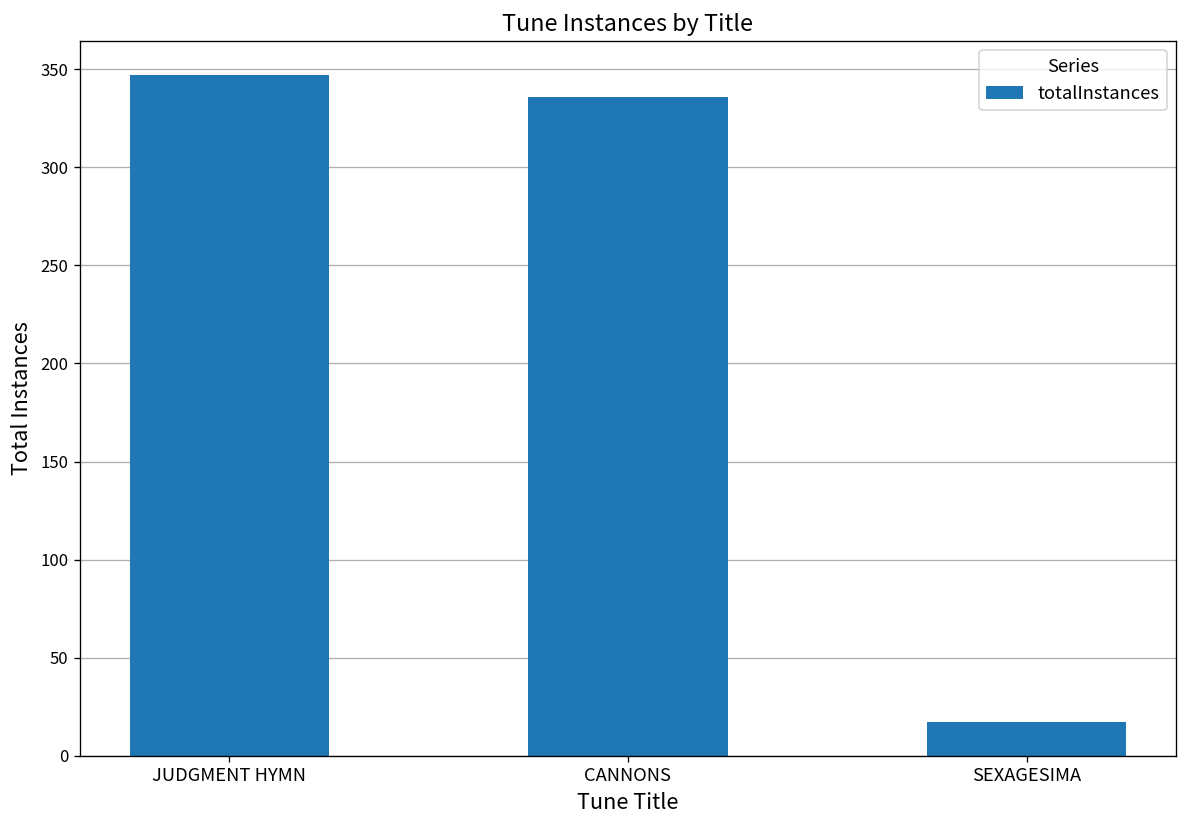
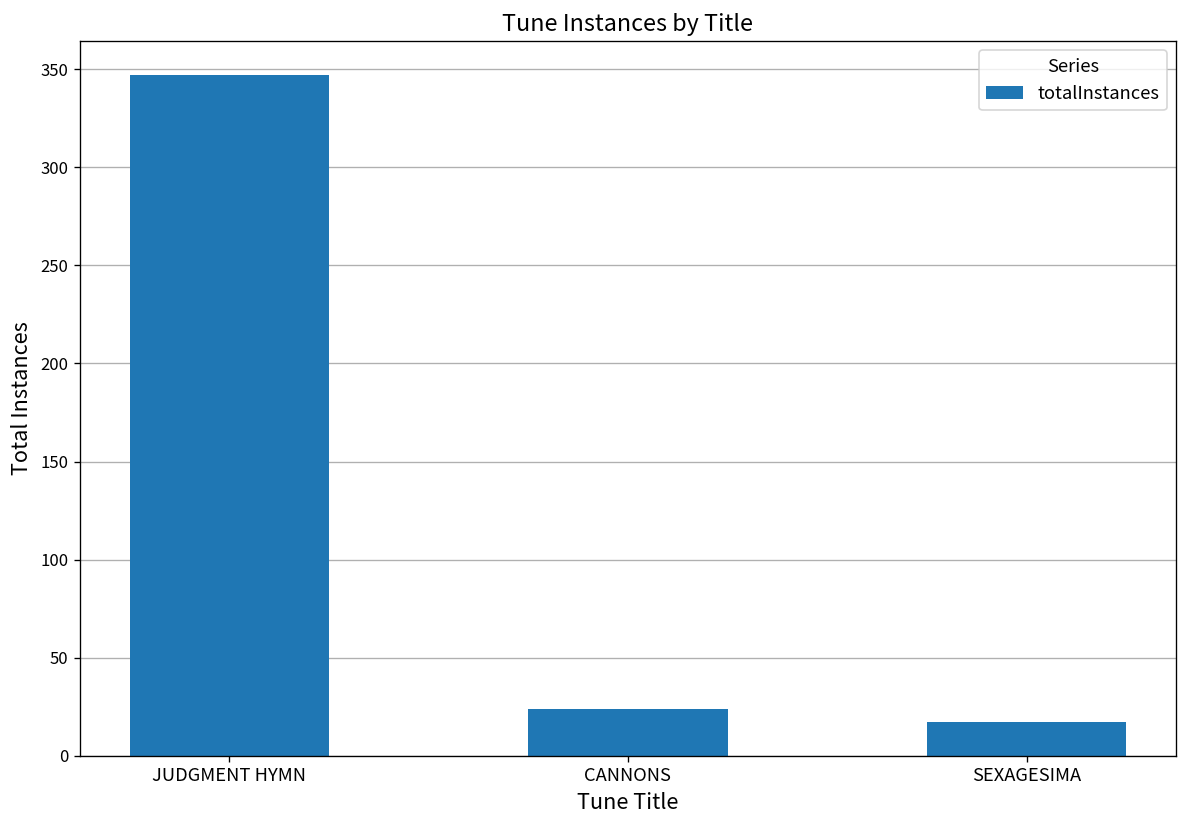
CANNONS: 336 -> 24
